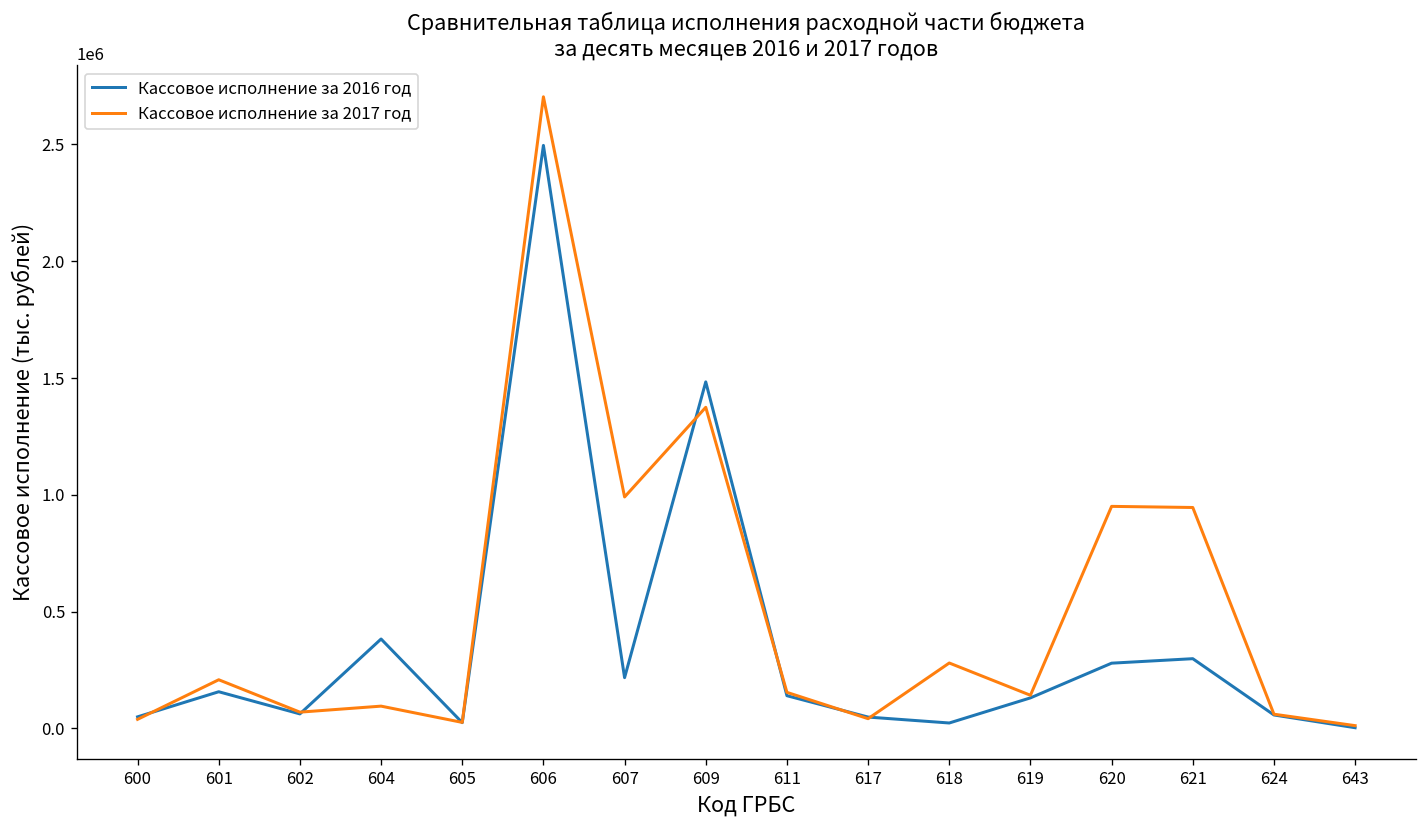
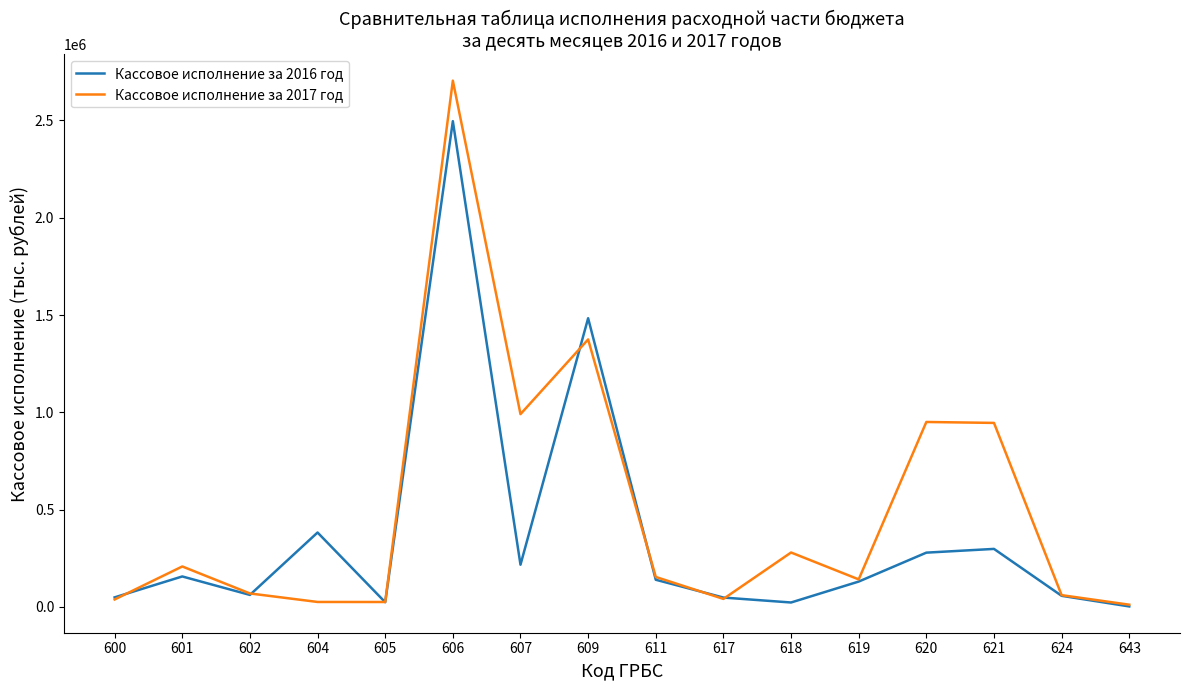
Кассовое исполнение за 2017 год, 604: 90000 -> 30000
